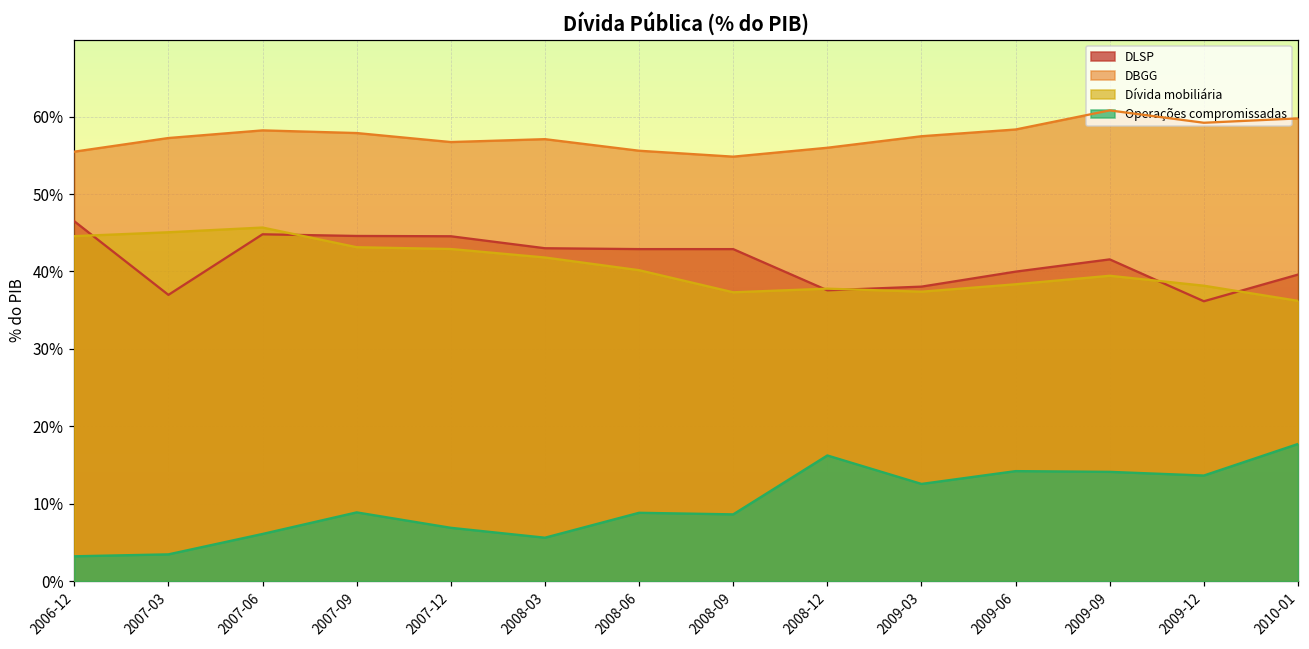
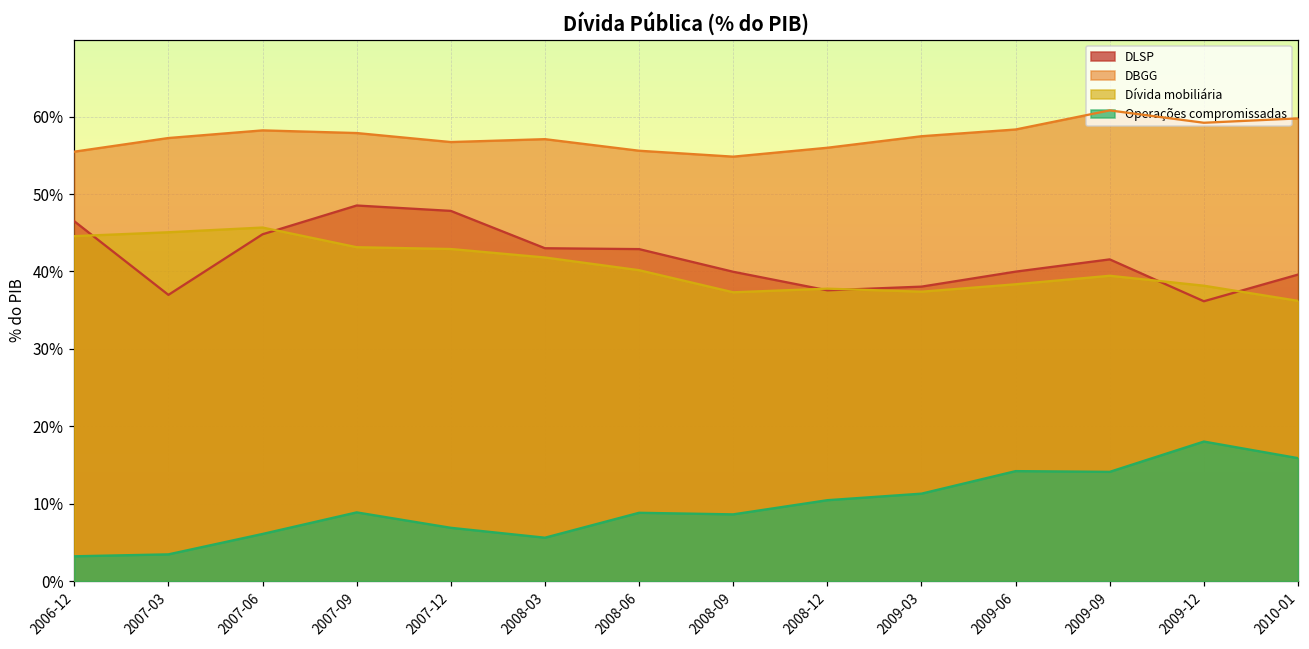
DLSP, 2007-09: 45% -> 49%
DLSP, 2007-12: 45% -> 48%
DLSP, 2008-09: 43% -> 40%
Operações compromissadas, 2008-12: 16% -> 10%
Operações compromissadas, 2009-03: 13% -> 11%
Operações compromissadas, 2009-12: 14% -> 18%
Operações compromissadas, 2010-01: 18% -> 16%
